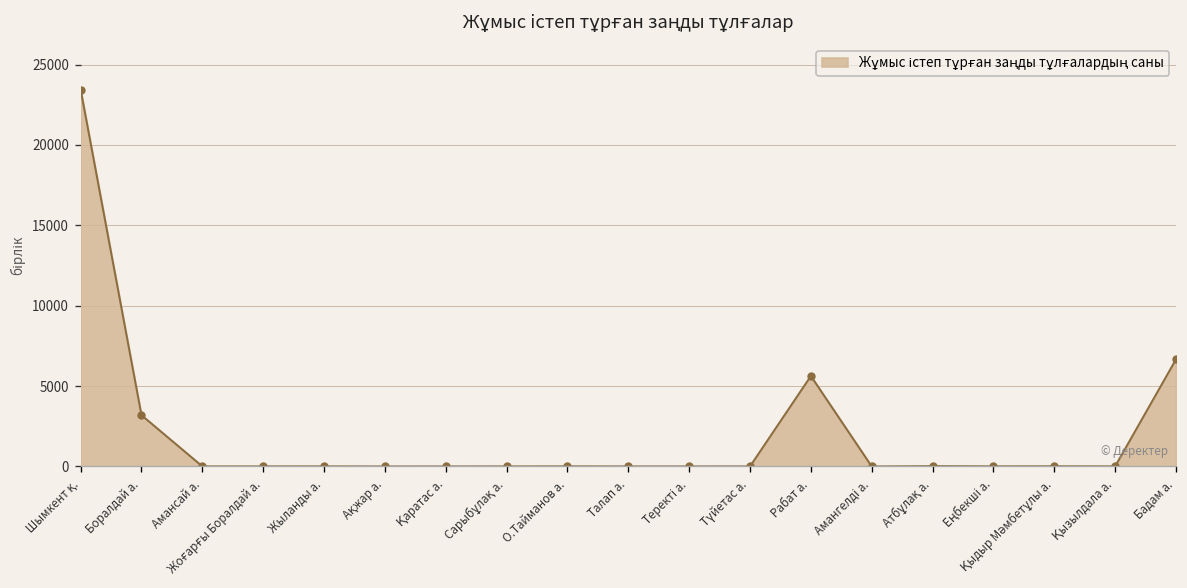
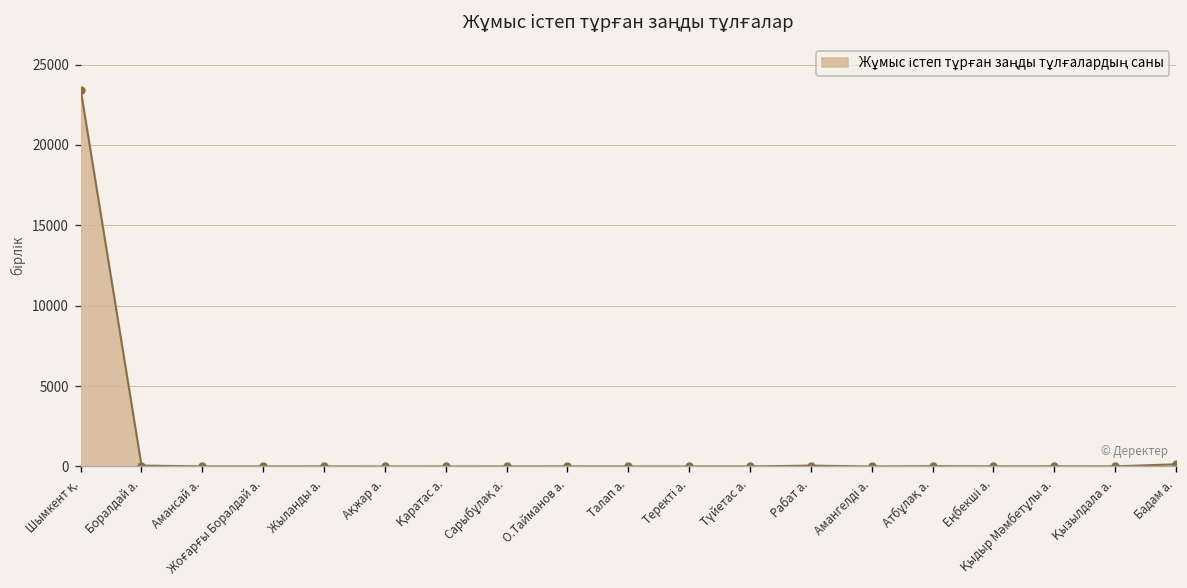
Боралдай а.: 3200 -> 100
Рабат а.: 5600 -> 100
Бадам а.: 6700 -> 100
